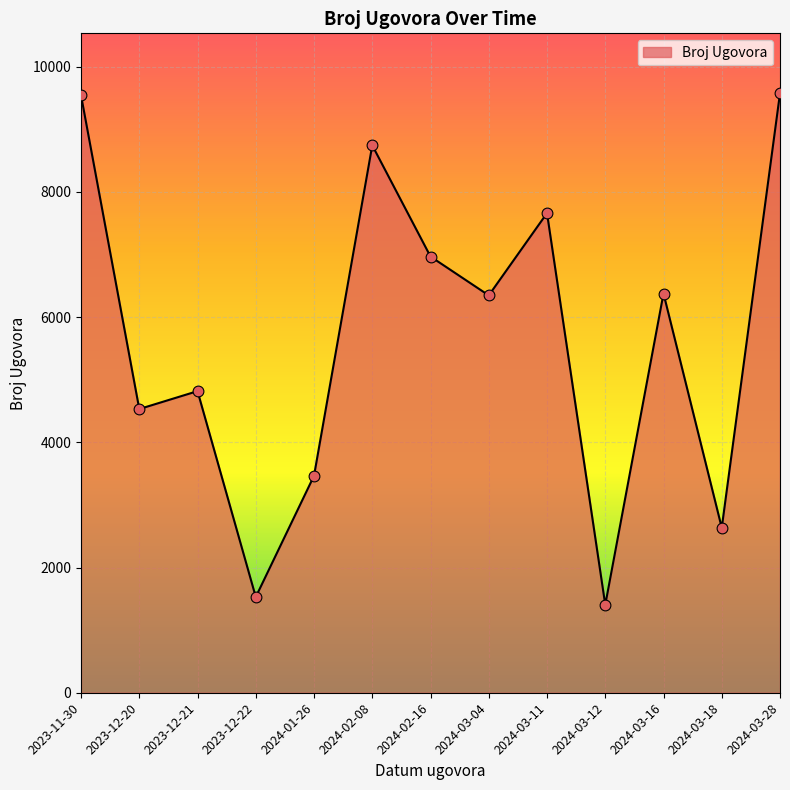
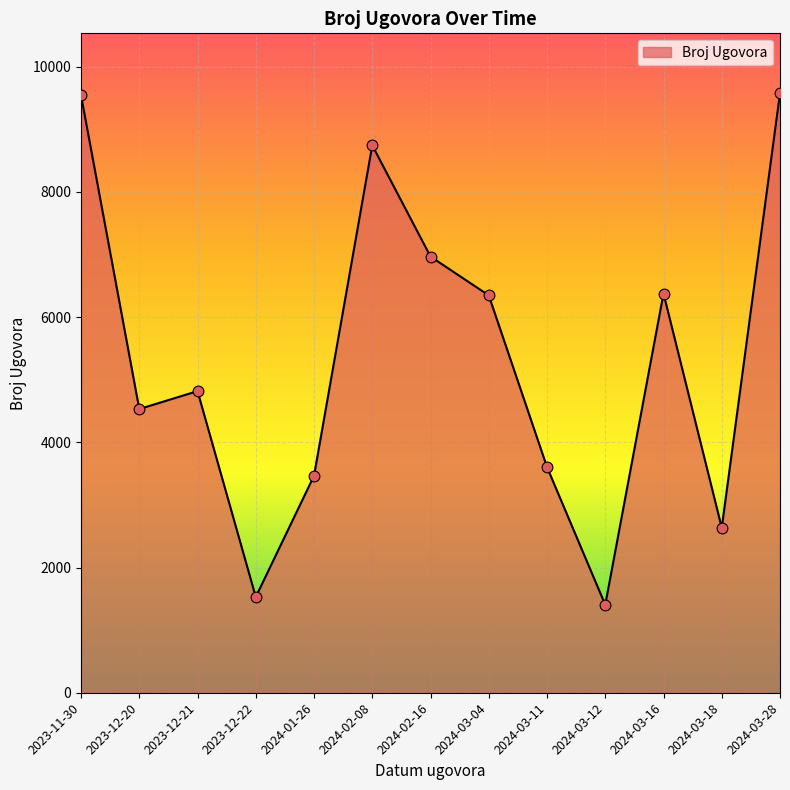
2024-03-11: 7700 -> 3600
